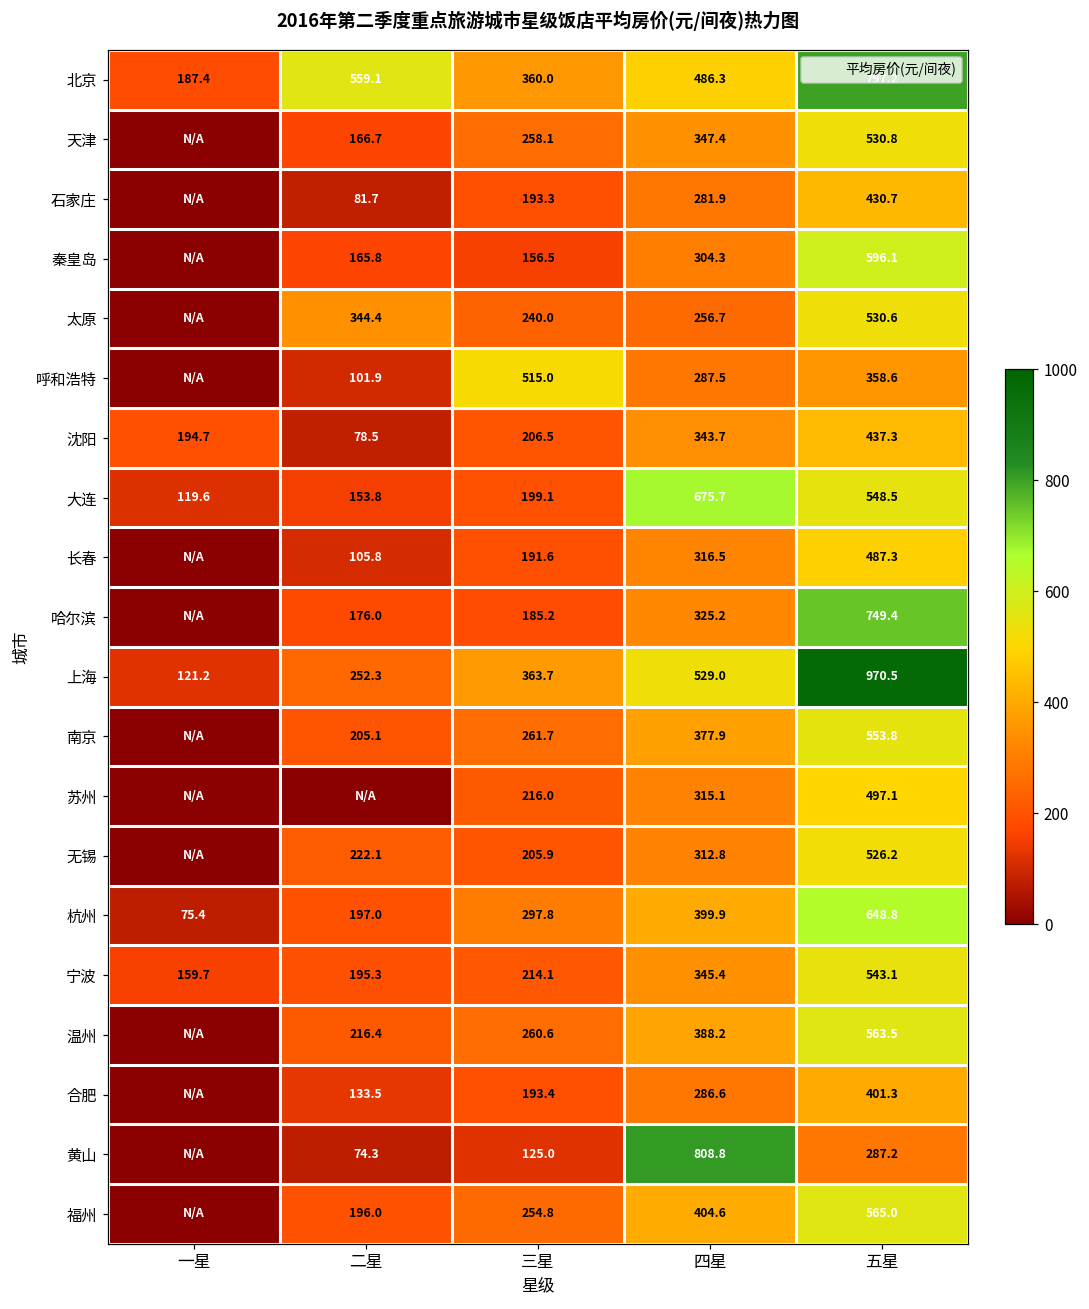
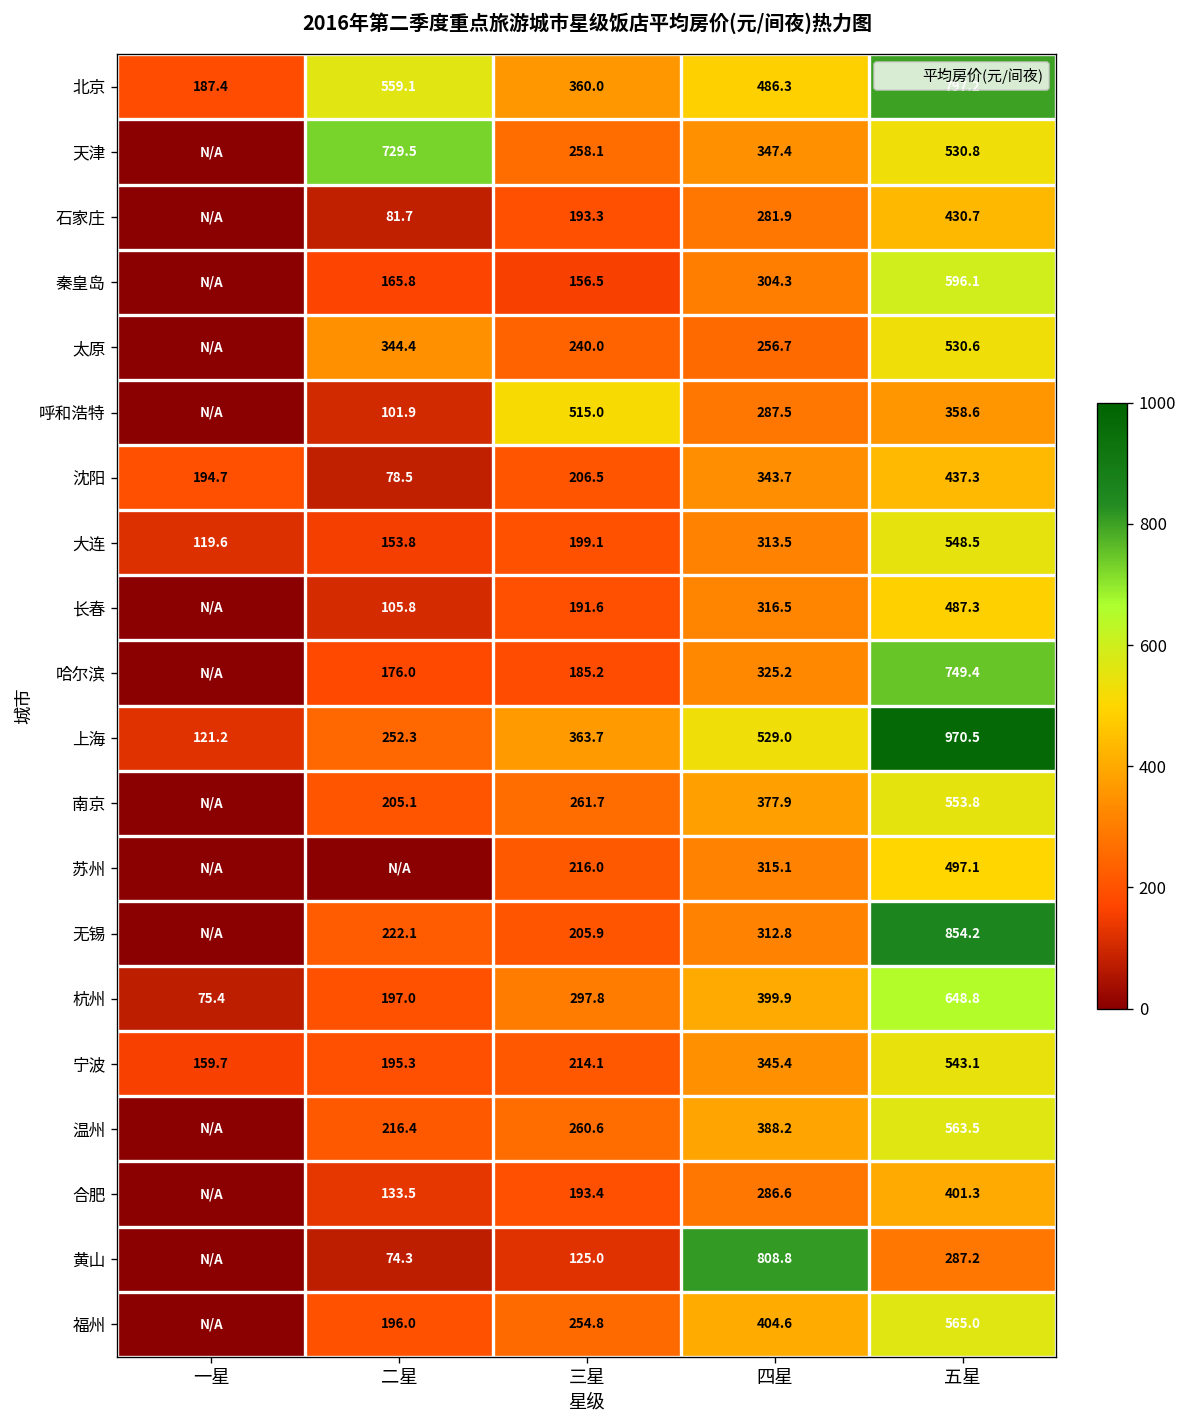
天津, 二星: 166.7 -> 729.5
大连, 四星: 675.7 -> 313.5
无锡, 五星: 526.2 -> 854.2
